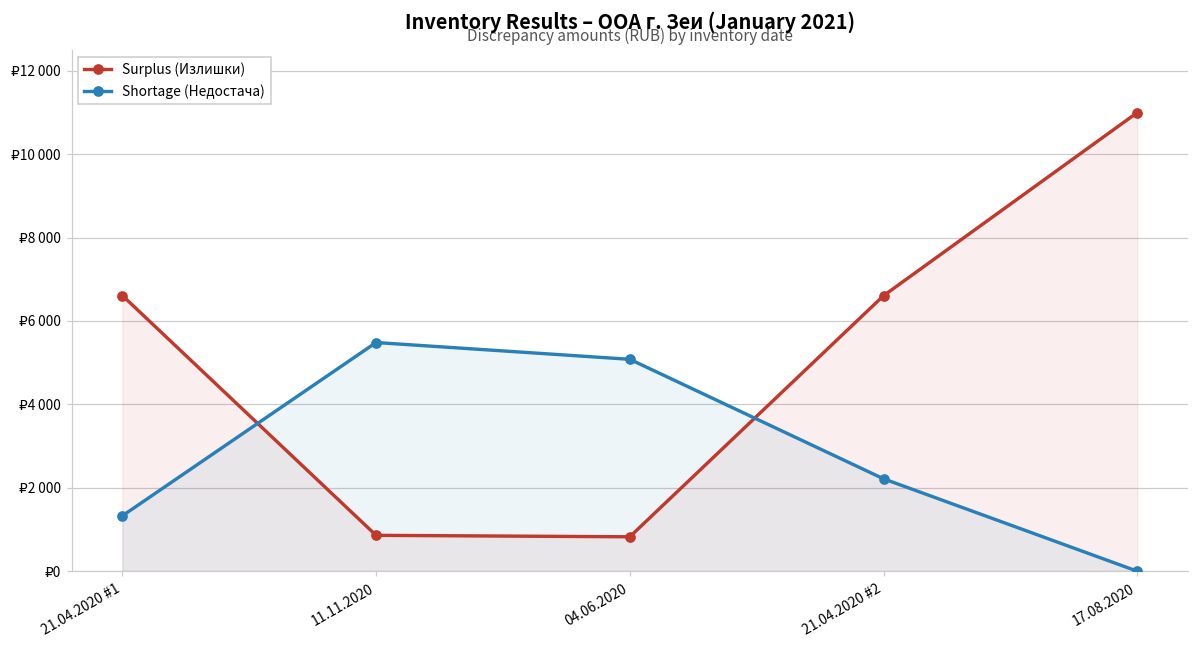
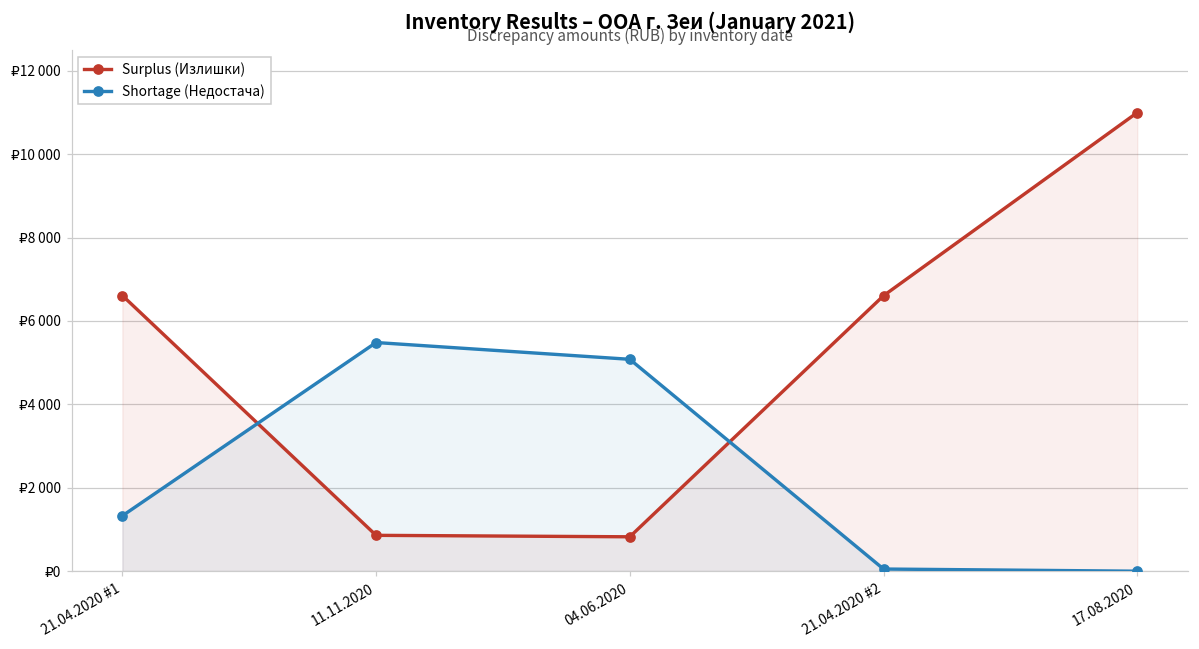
Shortage (Недостача), 21.04.2020 #2: ₽2200 -> ₽100
